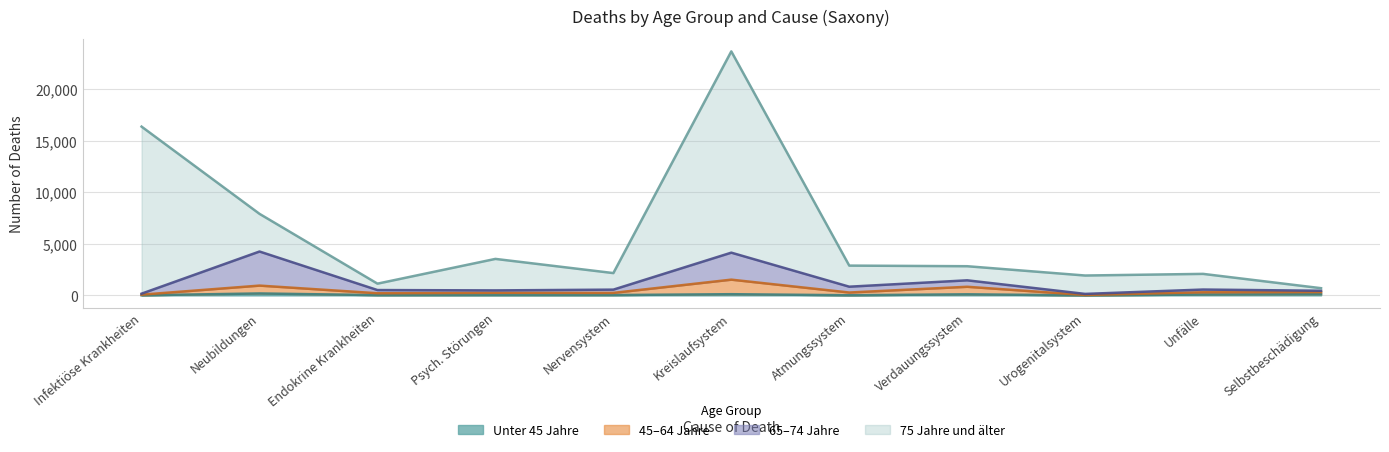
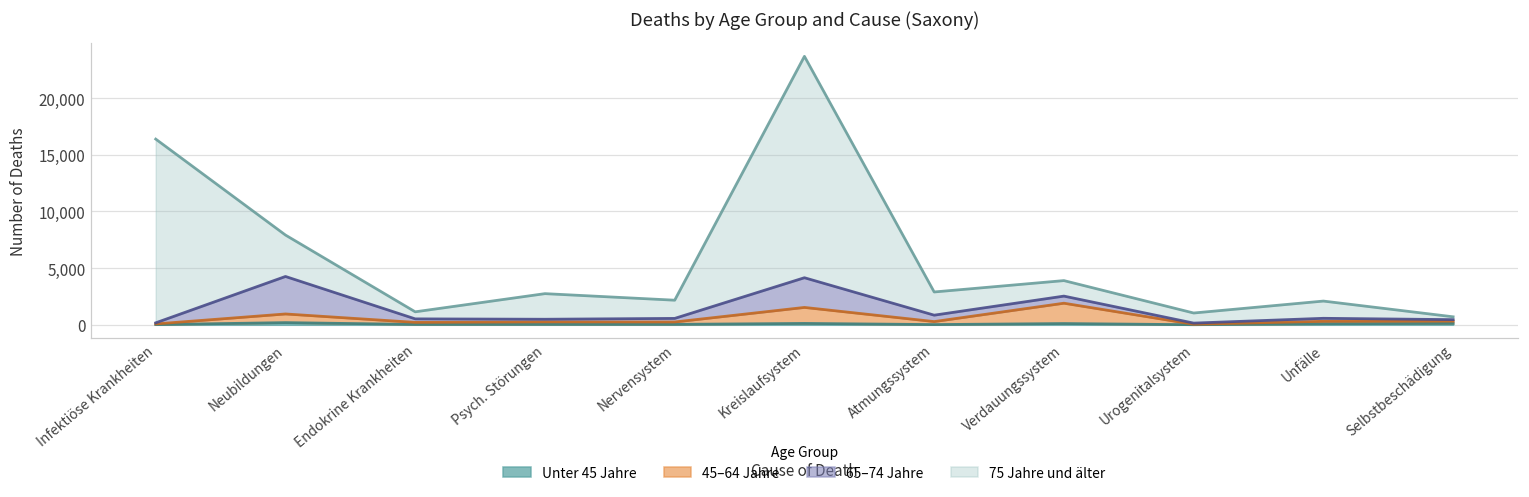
75 Jahre und älter, Psych. Störungen: 3,100 -> 2,300
45–64 Jahre, Verdauungssystem: 700 -> 1,800
75 Jahre und älter, Urogenitalsystem: 1,800 -> 900
